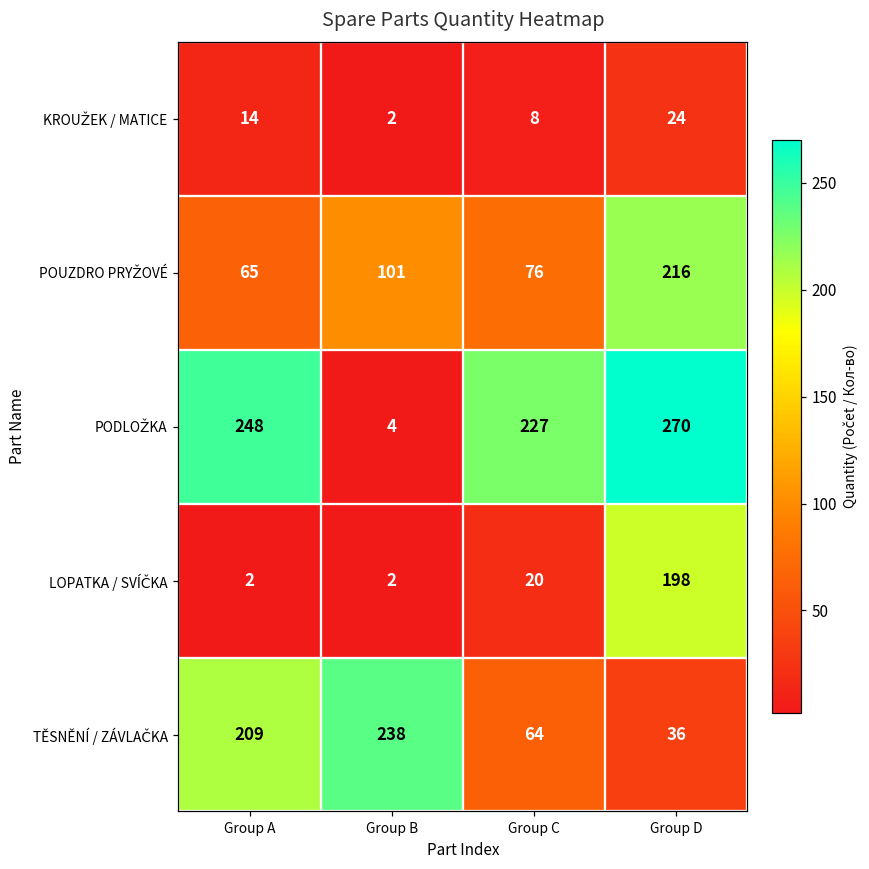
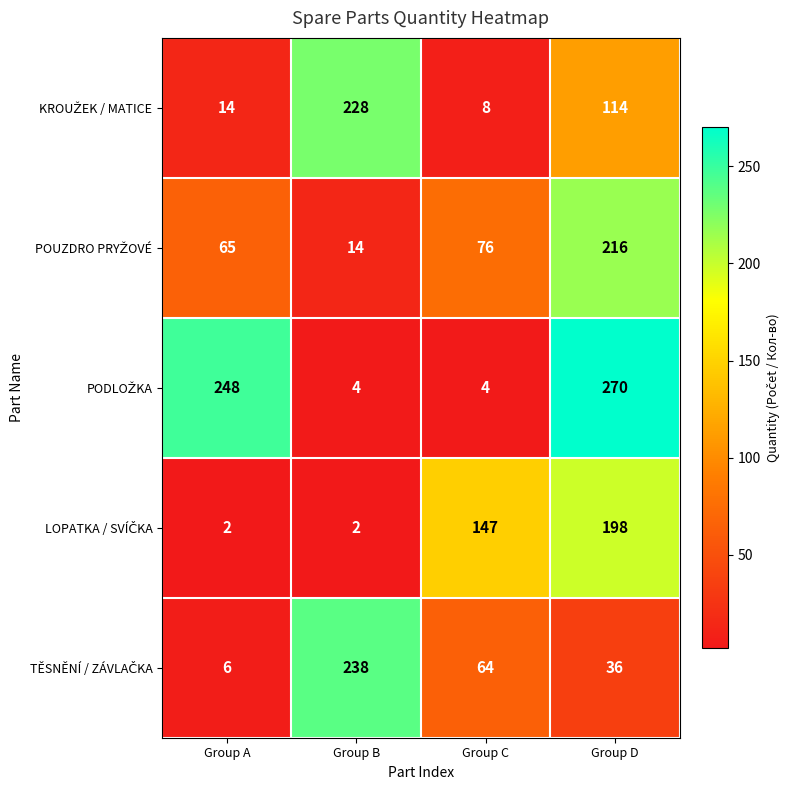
KROUŽEK / MATICE, Group B: 2 -> 228
KROUŽEK / MATICE, Group D: 24 -> 114
POUZDRO PRYŽOVÉ, Group B: 101 -> 14
PODLOŽKA, Group C: 227 -> 4
LOPATKA / SVÍČKA, Group C: 20 -> 147
TĚSNĚNÍ / ZÁVLAČKA, Group A: 209 -> 6
